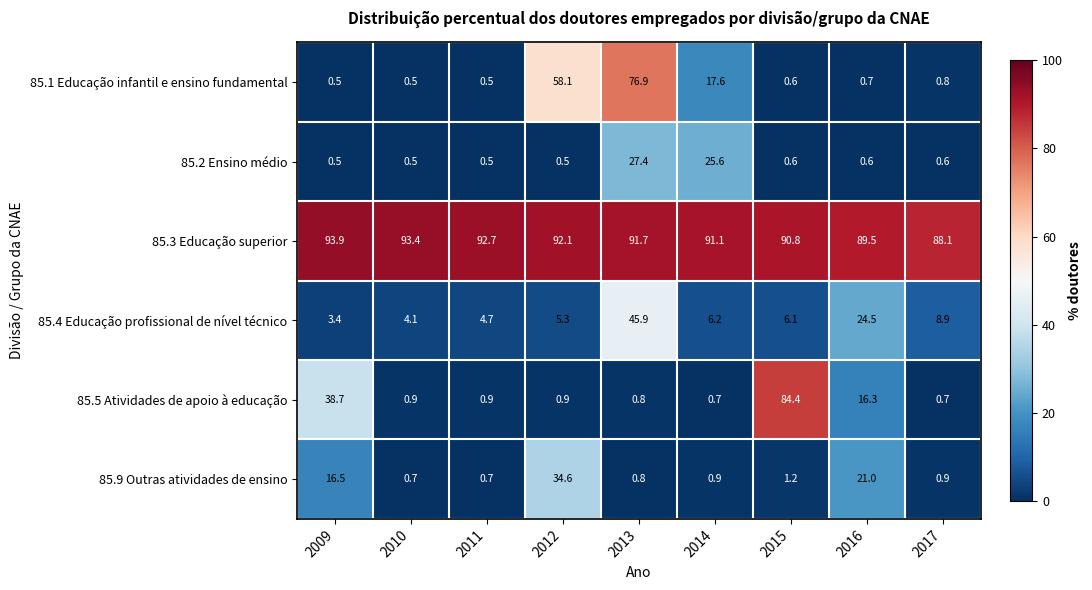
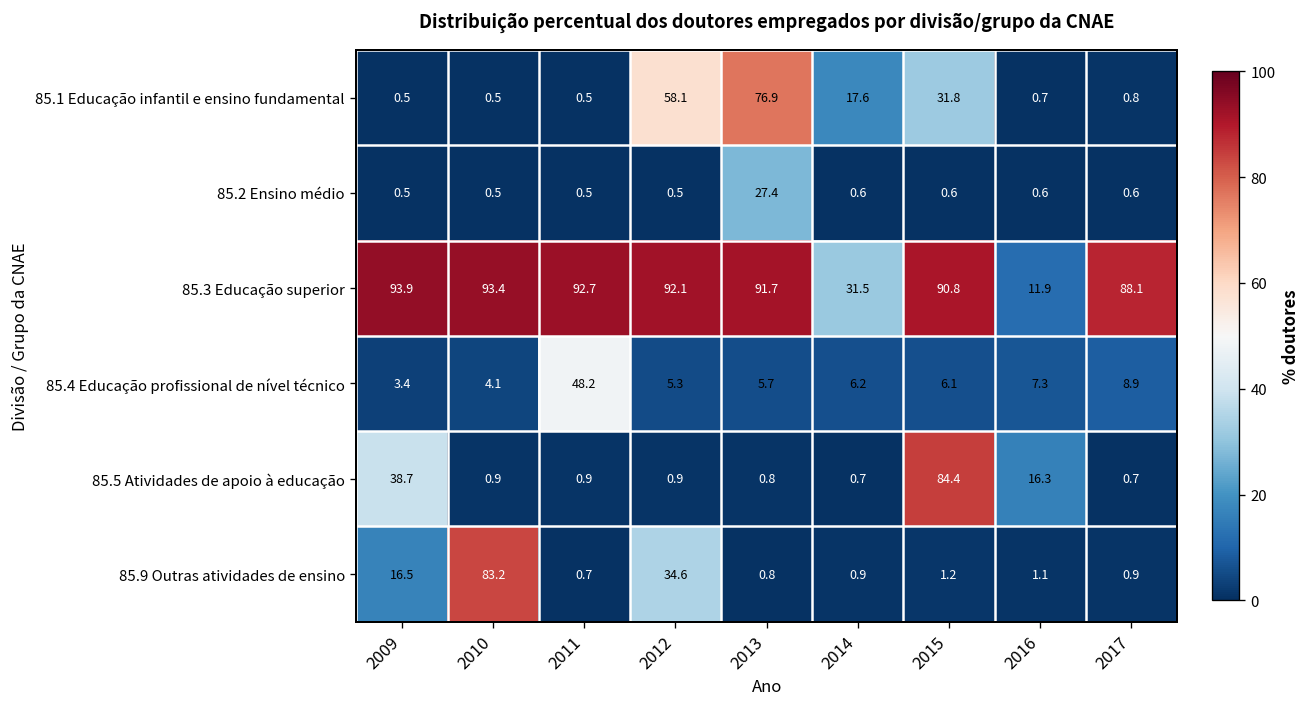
85.1 Educação infantil e ensino fundamental, 2015: 0.6 -> 31.8
85.2 Ensino médio, 2014: 25.6 -> 0.6
85.3 Educação superior, 2014: 91.1 -> 31.5
85.3 Educação superior, 2016: 89.5 -> 11.9
85.4 Educação profissional de nível técnico, 2011: 4.7 -> 48.2
85.4 Educação profissional de nível técnico, 2013: 45.9 -> 5.7
85.4 Educação profissional de nível técnico, 2016: 24.5 -> 7.3
85.9 Outras atividades de ensino, 2010: 0.7 -> 83.2
85.9 Outras atividades de ensino, 2016: 21.0 -> 1.1
